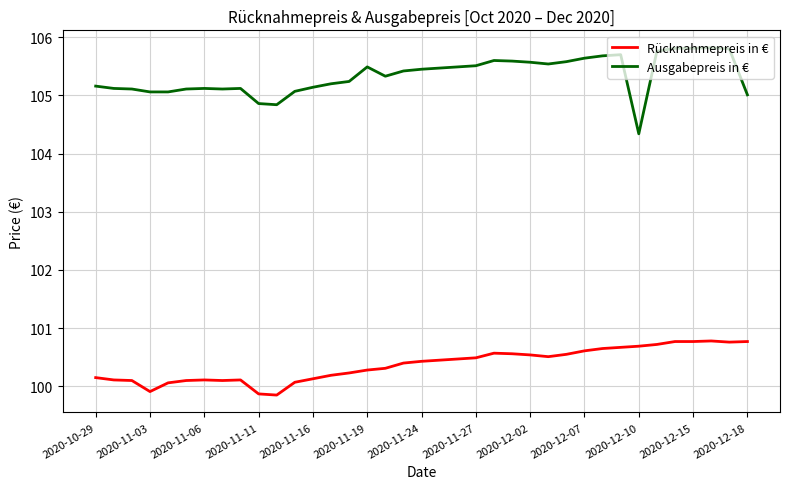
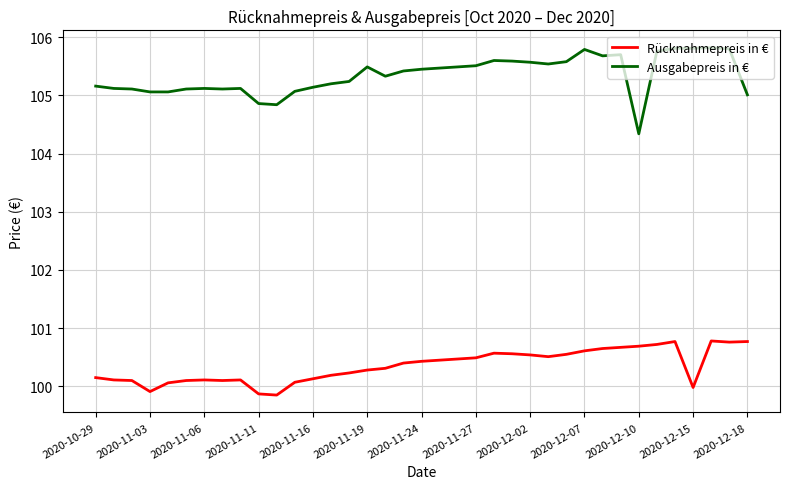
Ausgabepreis in €, 2020-12-07: 105.6 -> 105.8
Rücknahmepreis in €, 2020-12-15: 100.8 -> 100.0
